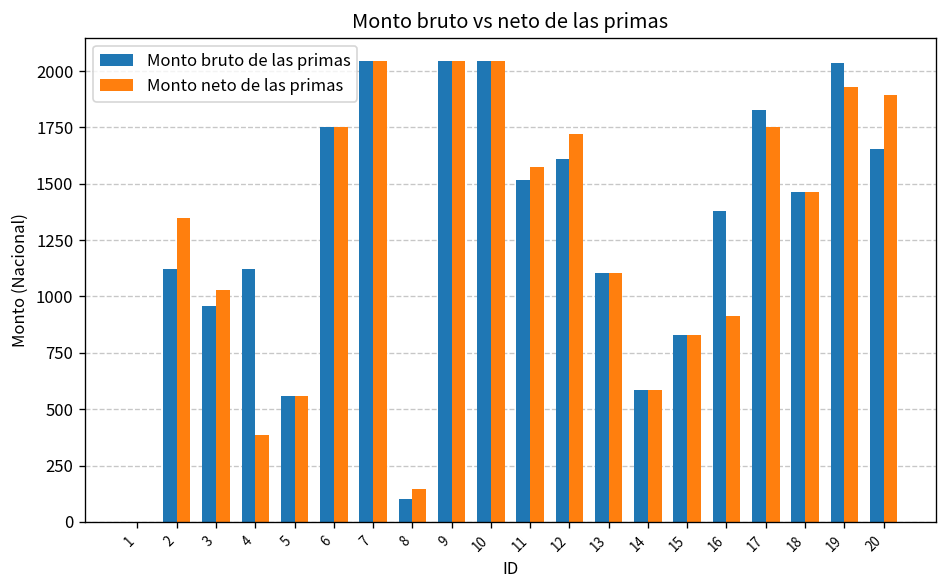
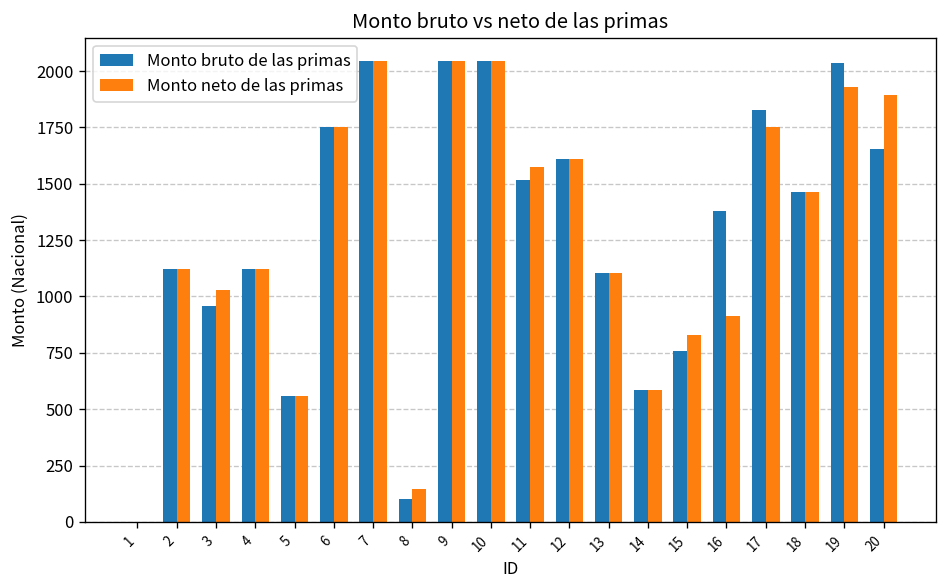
Monto neto de las primas, 2: 1350 -> 1120
Monto neto de las primas, 4: 390 -> 1120
Monto neto de las primas, 12: 1720 -> 1610
Monto bruto de las primas, 15: 830 -> 760
